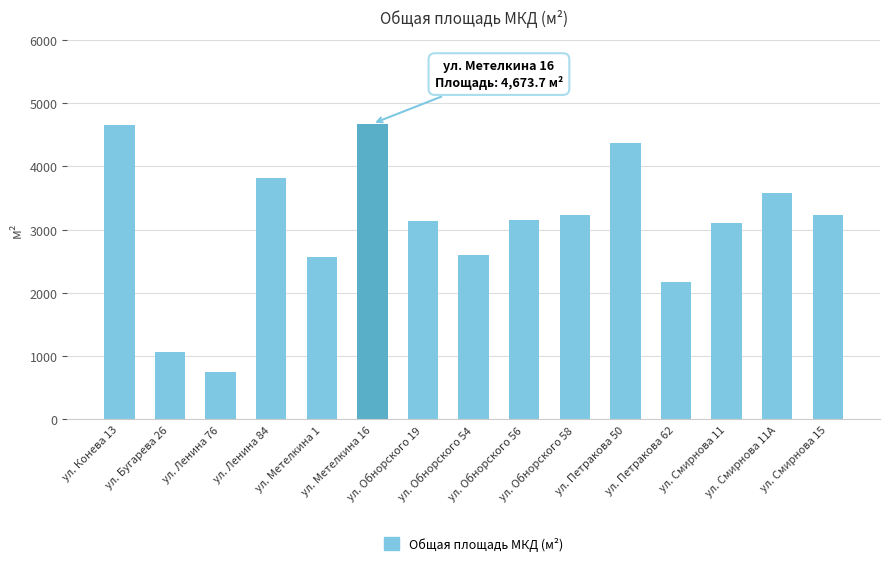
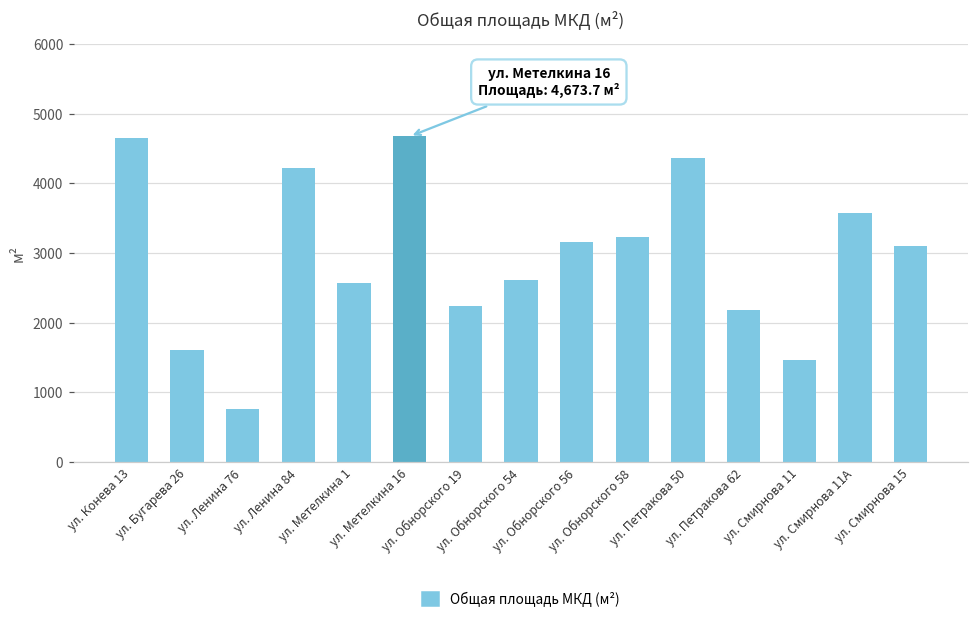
ул. Бугарева 26: 1100 -> 1600
ул. Ленина 84: 3800 -> 4200
ул. Обнорского 19: 3100 -> 2200
ул. Смирнова 11: 3100 -> 1500
ул. Смирнова 15: 3200 -> 3100
